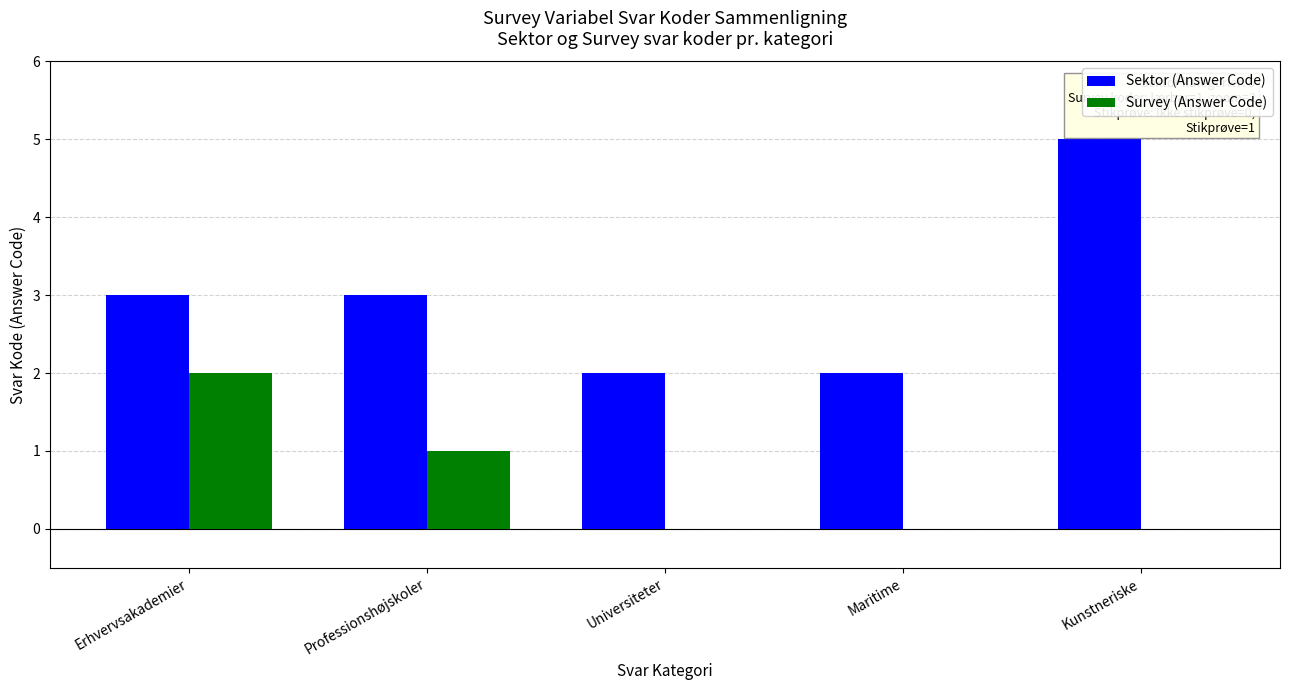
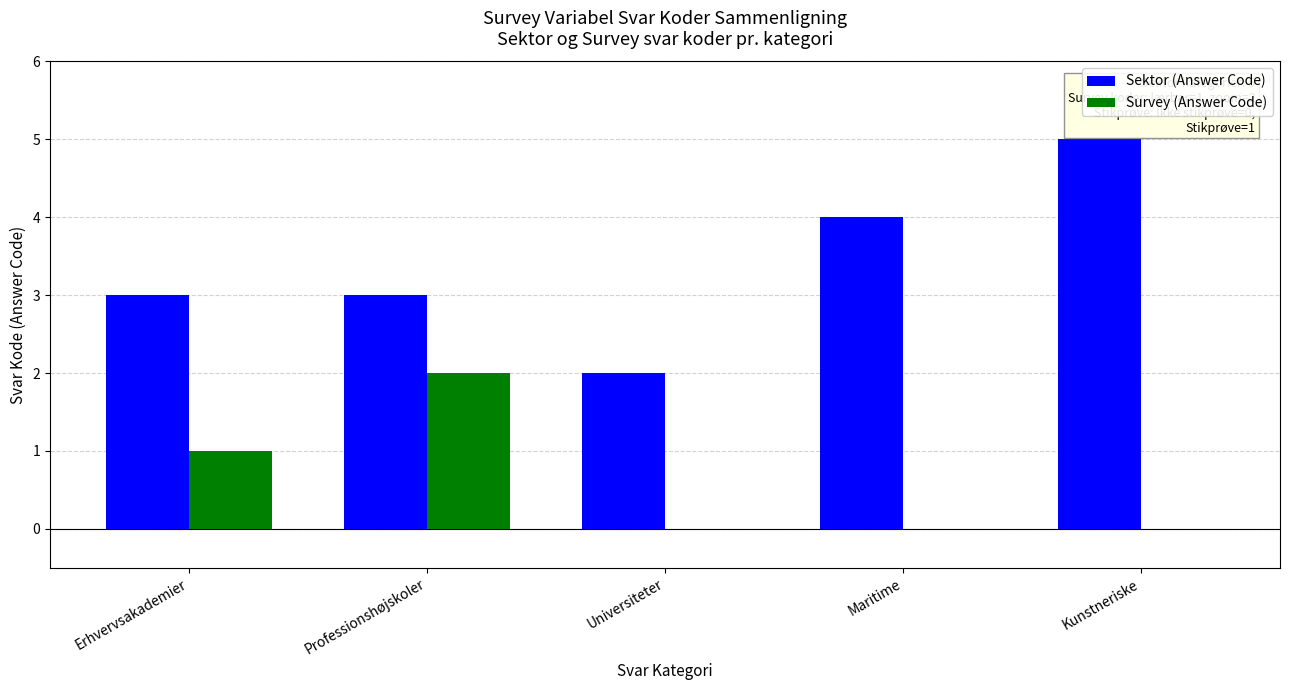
Survey (Answer Code), Erhvervsakademier: 2 -> 1
Survey (Answer Code), Professionshøjskoler: 1 -> 2
Sektor (Answer Code), Maritime: 2 -> 4
